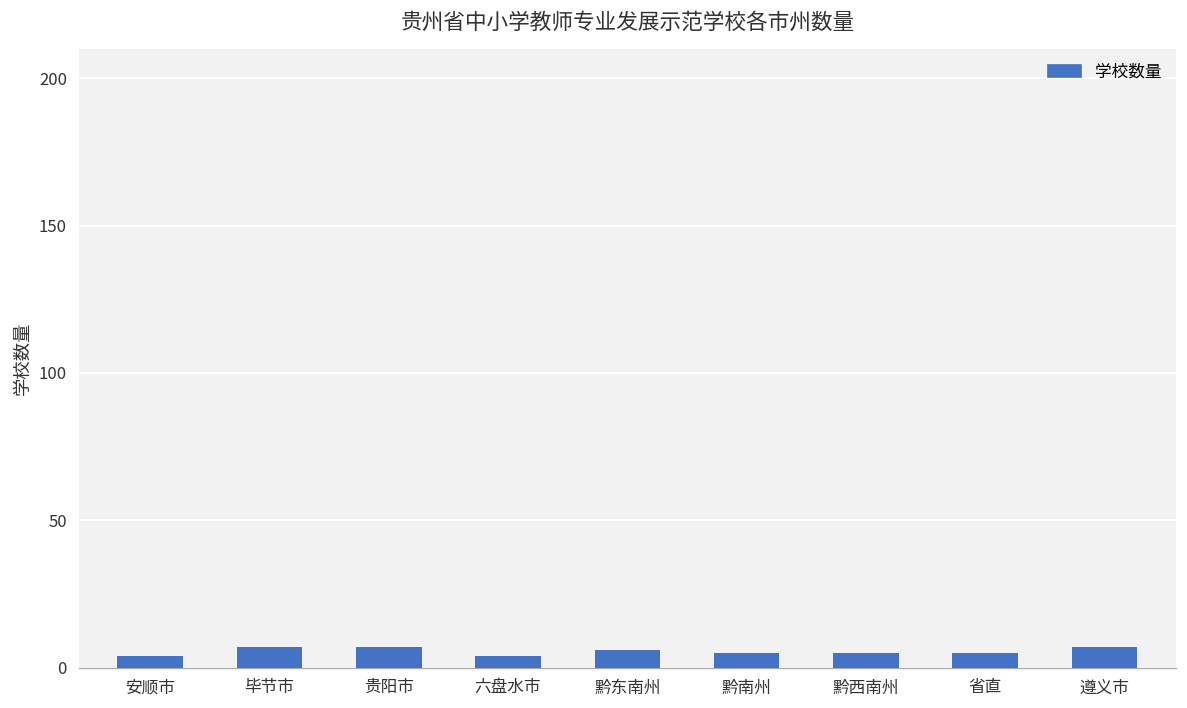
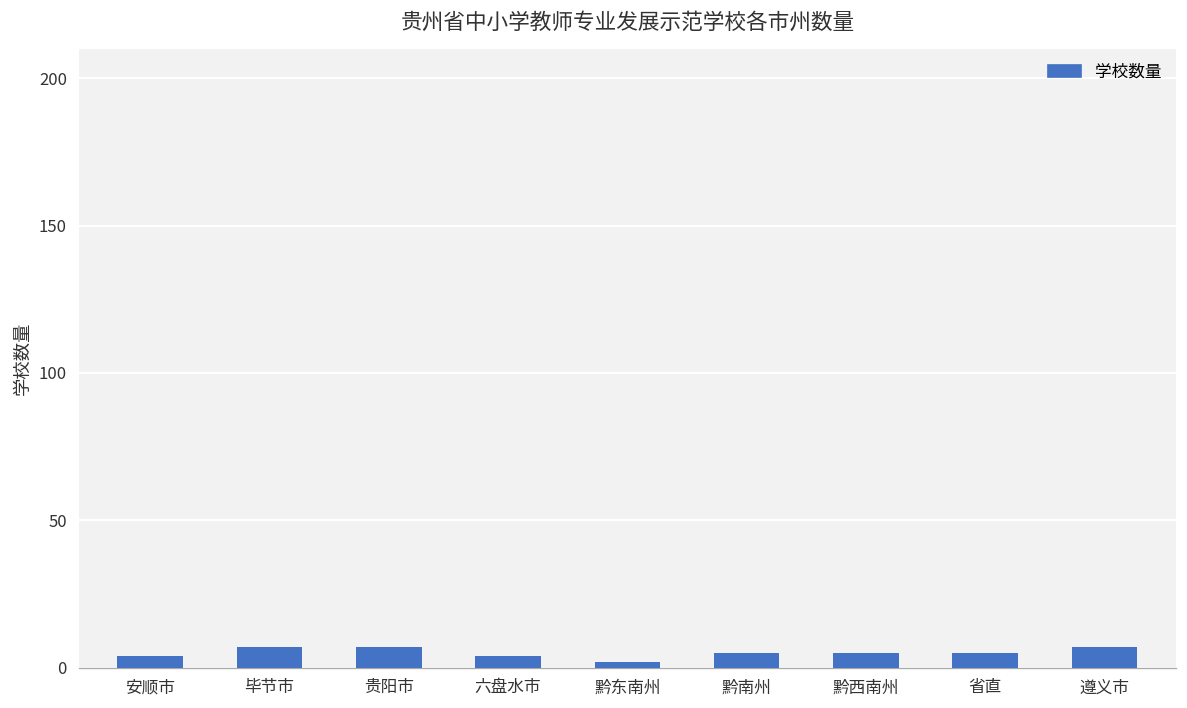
黔东南州: 6 -> 2
